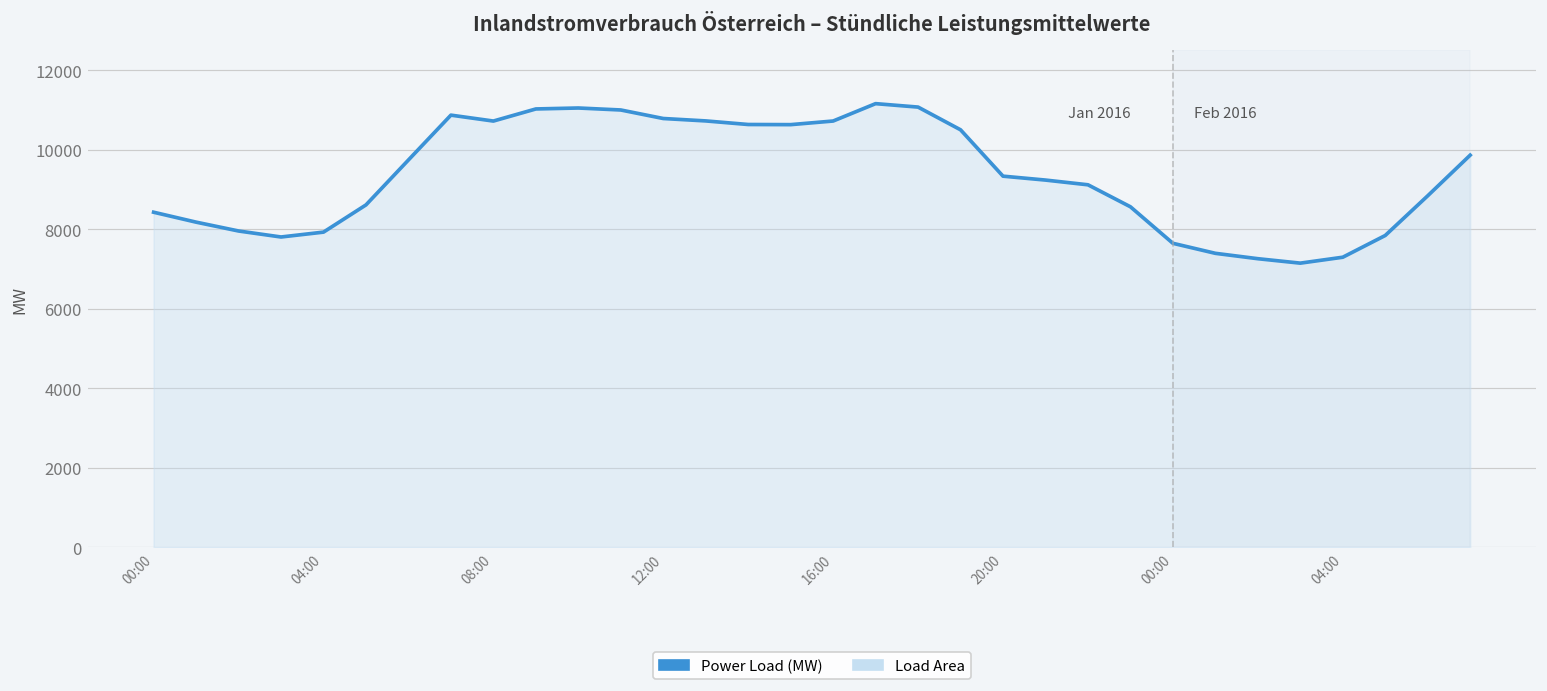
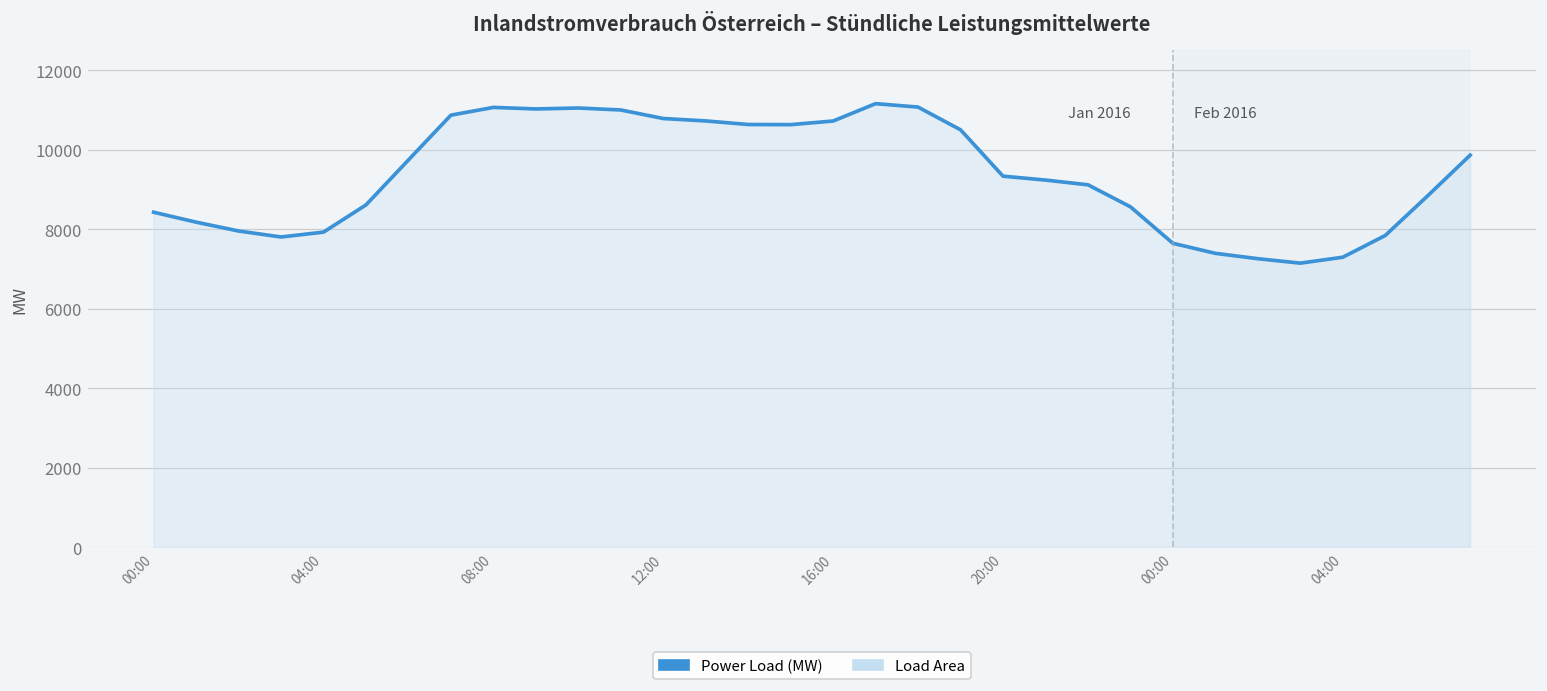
08:00: 10700 -> 11100
